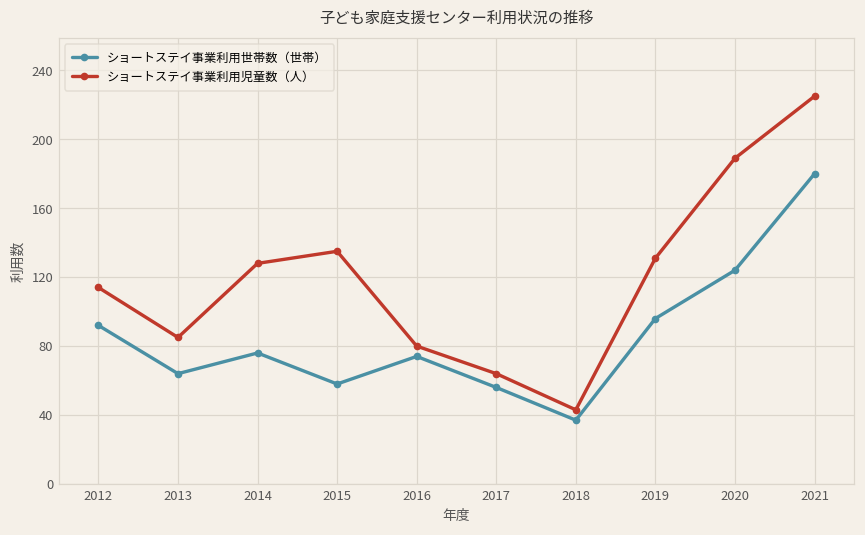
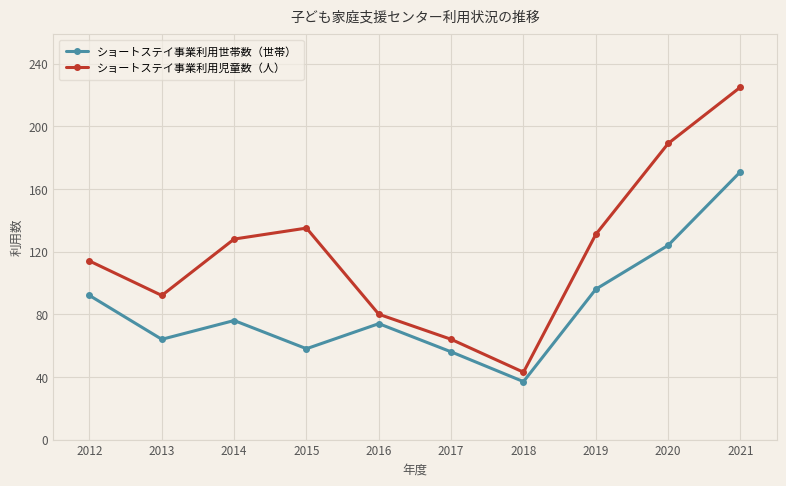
ショートステイ事業利用児童数（人）, 2013: 85 -> 92
ショートステイ事業利用世帯数（世帯）, 2021: 180 -> 171
